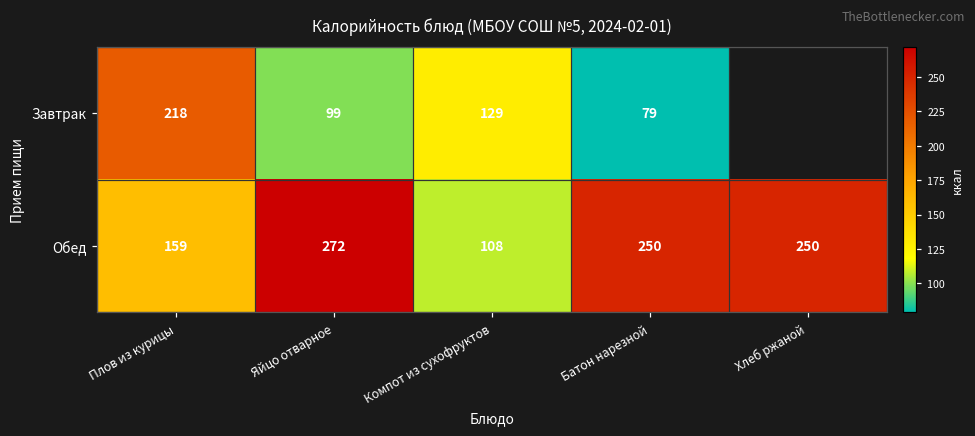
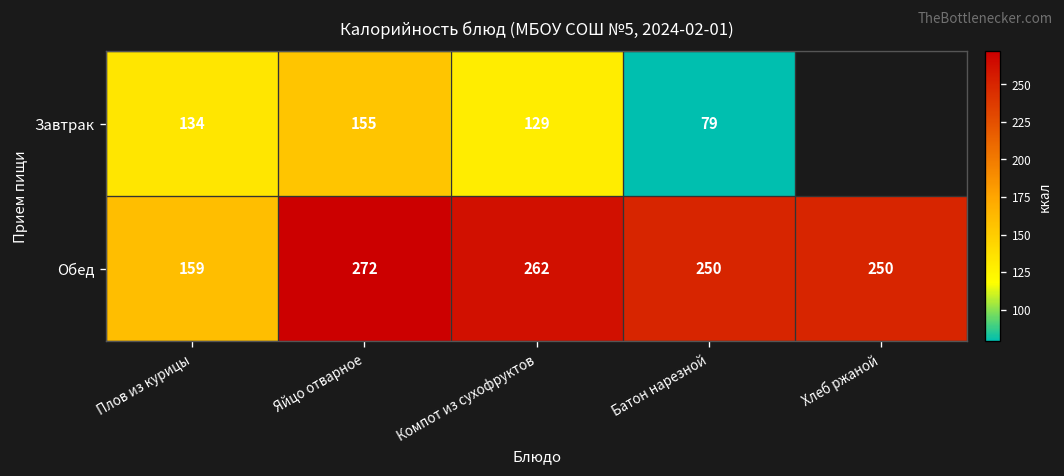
Завтрак, Плов из курицы: 218 -> 134
Завтрак, Яйцо отварное: 99 -> 155
Обед, Компот из сухофруктов: 108 -> 262
